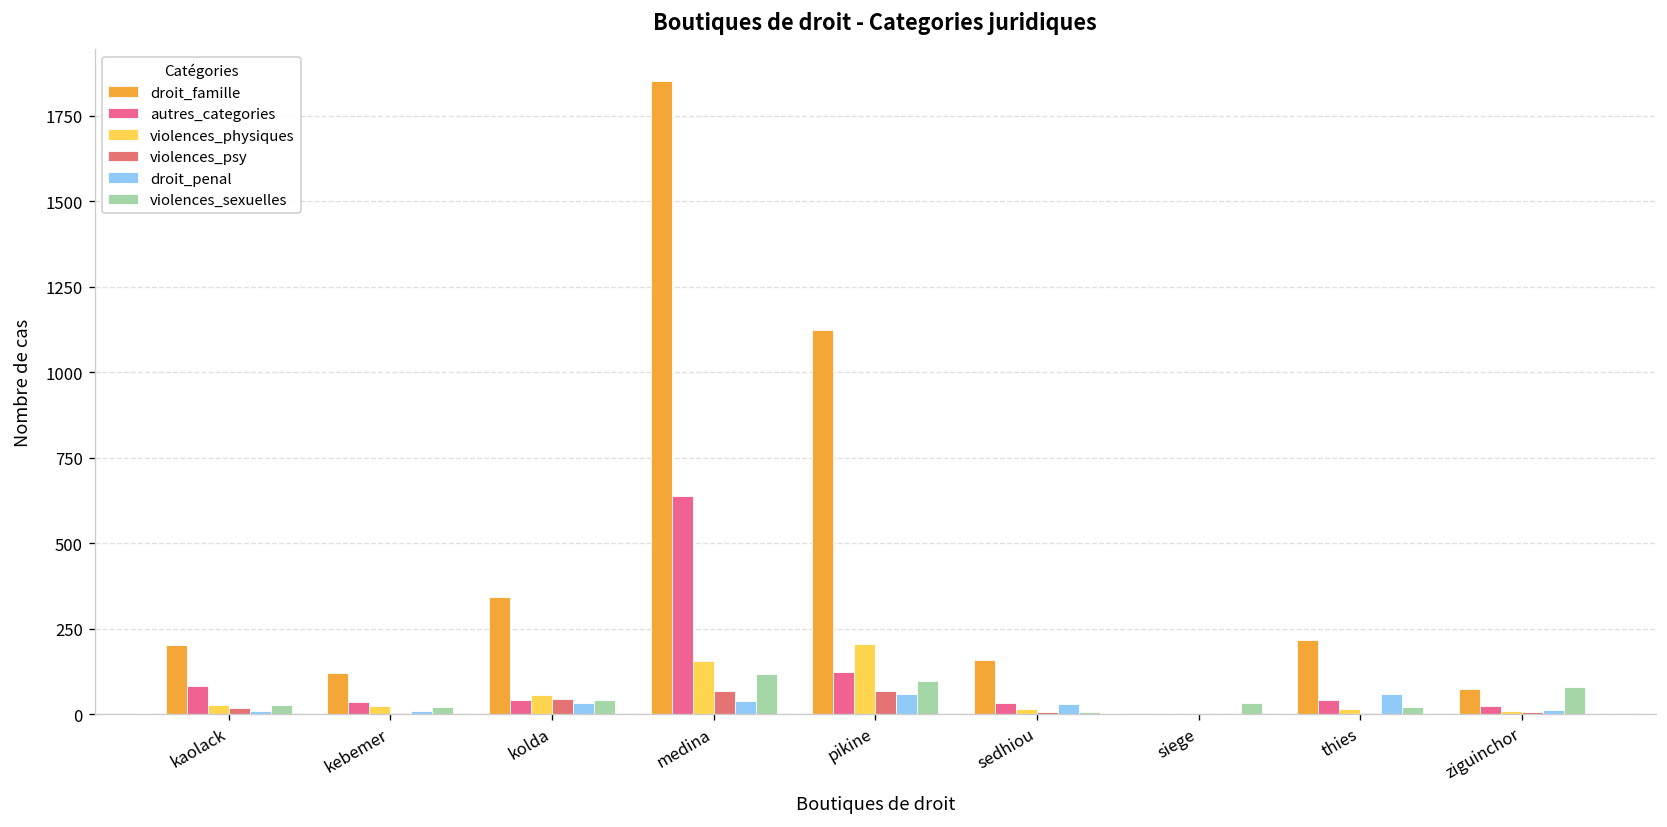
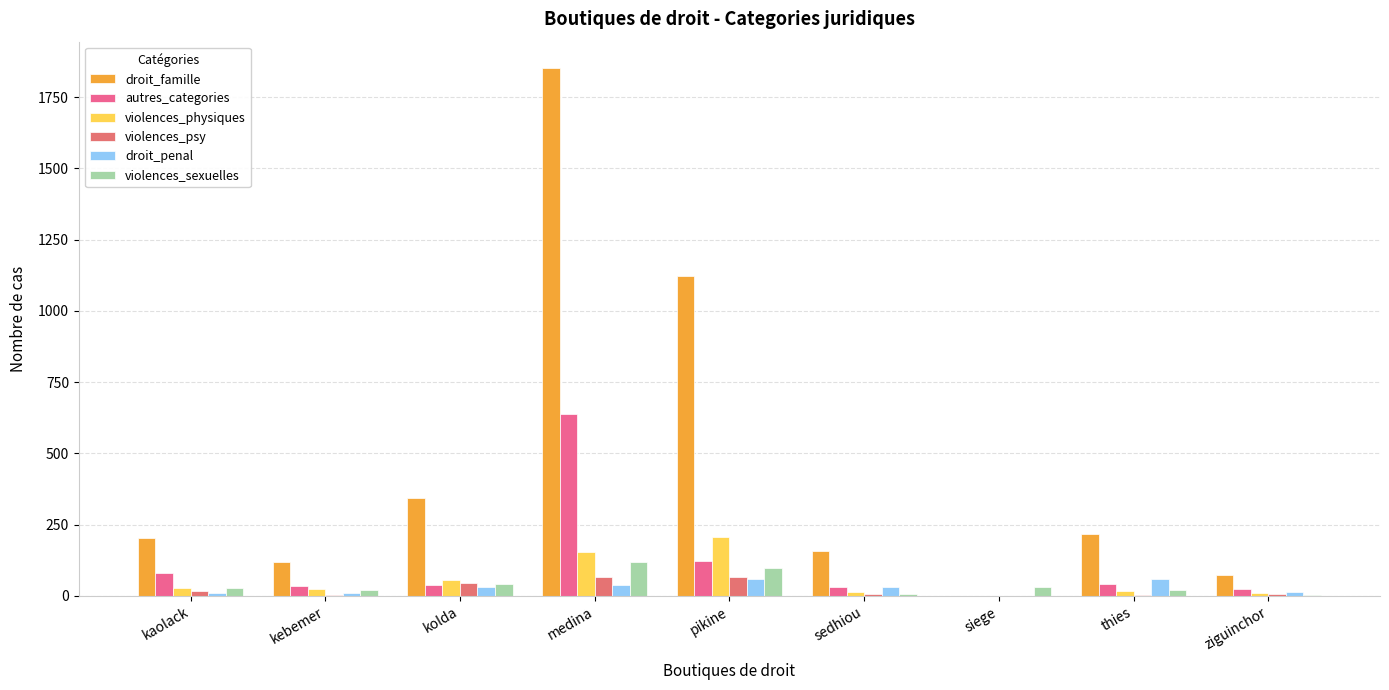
violences_sexuelles, ziguinchor: 80 -> 0
